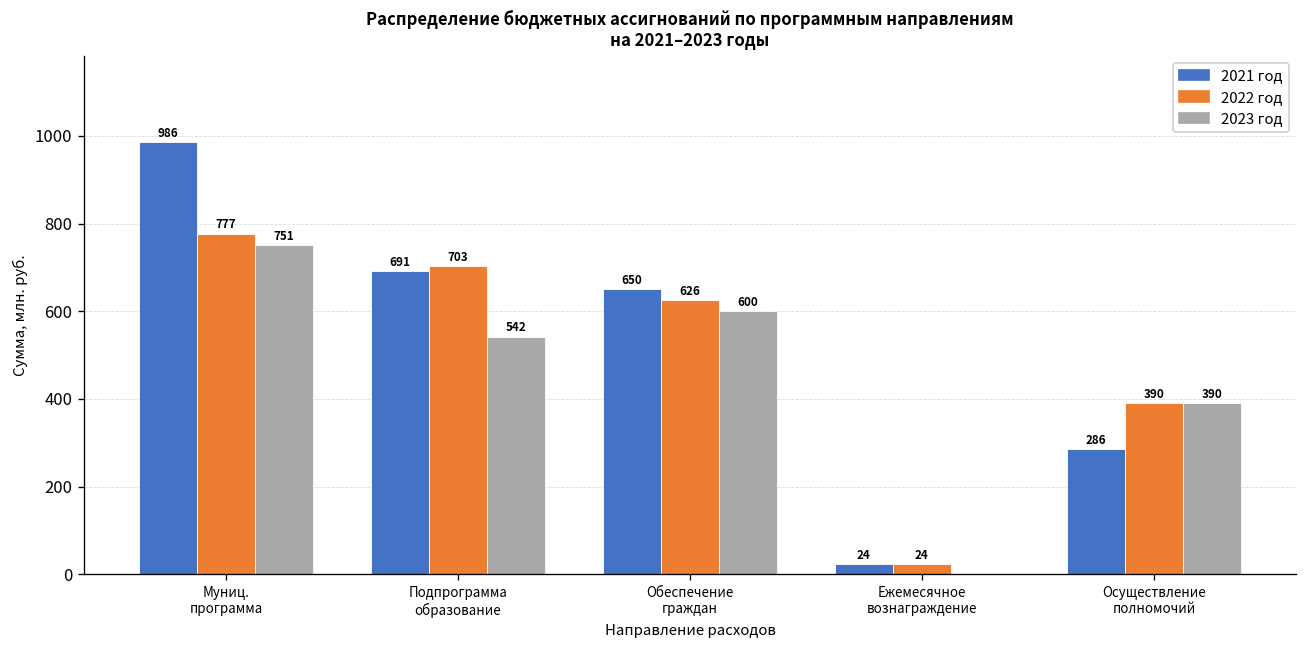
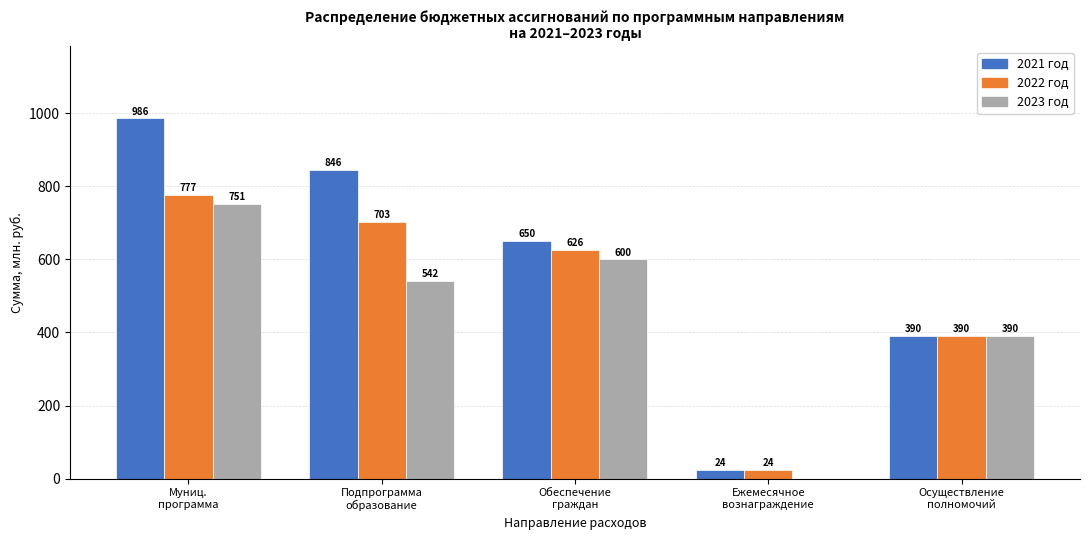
2021 год, Подпрограмма образование: 691 -> 846
2021 год, Осуществление полномочий: 286 -> 390
